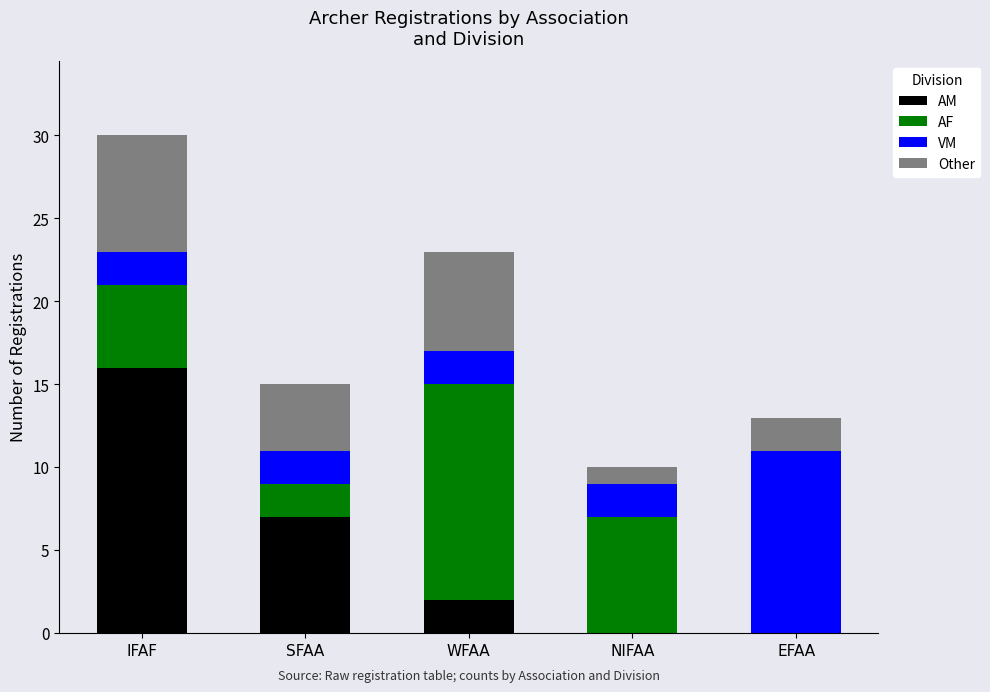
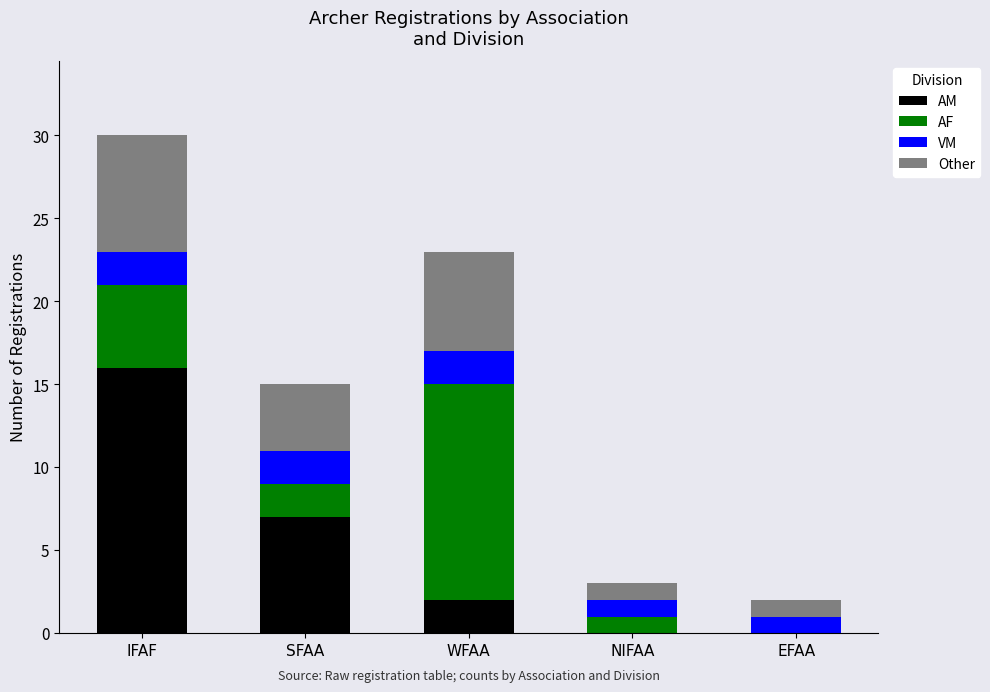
AF, NIFAA: 7 -> 1
VM, NIFAA: 2 -> 1
VM, EFAA: 11 -> 1
Other, EFAA: 2 -> 1
